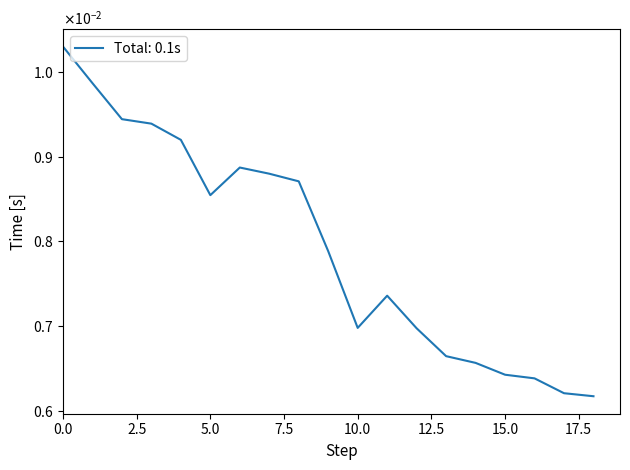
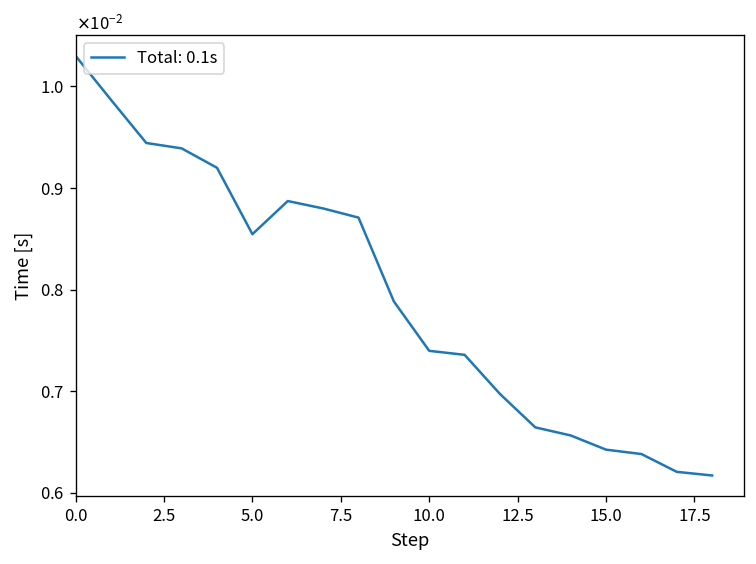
10.0: 0.0070 -> 0.0074
